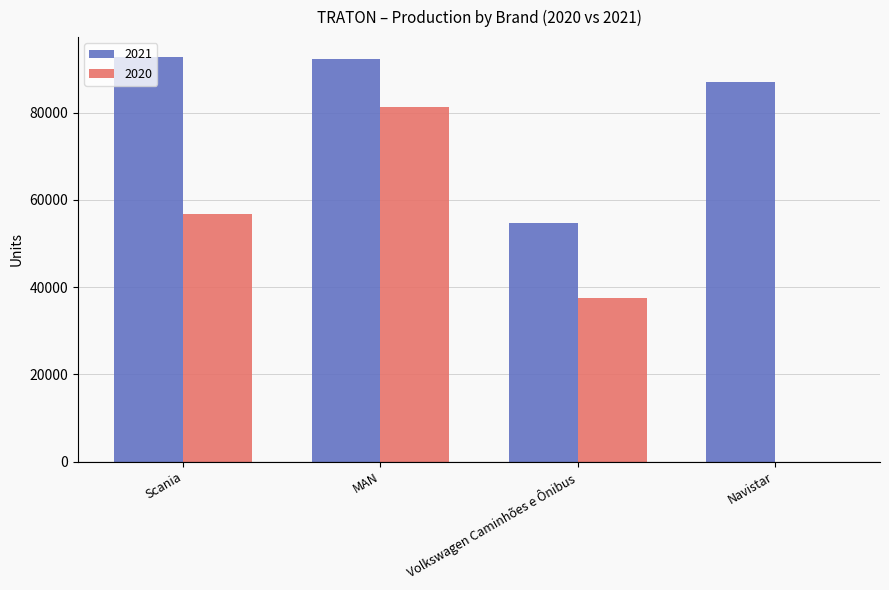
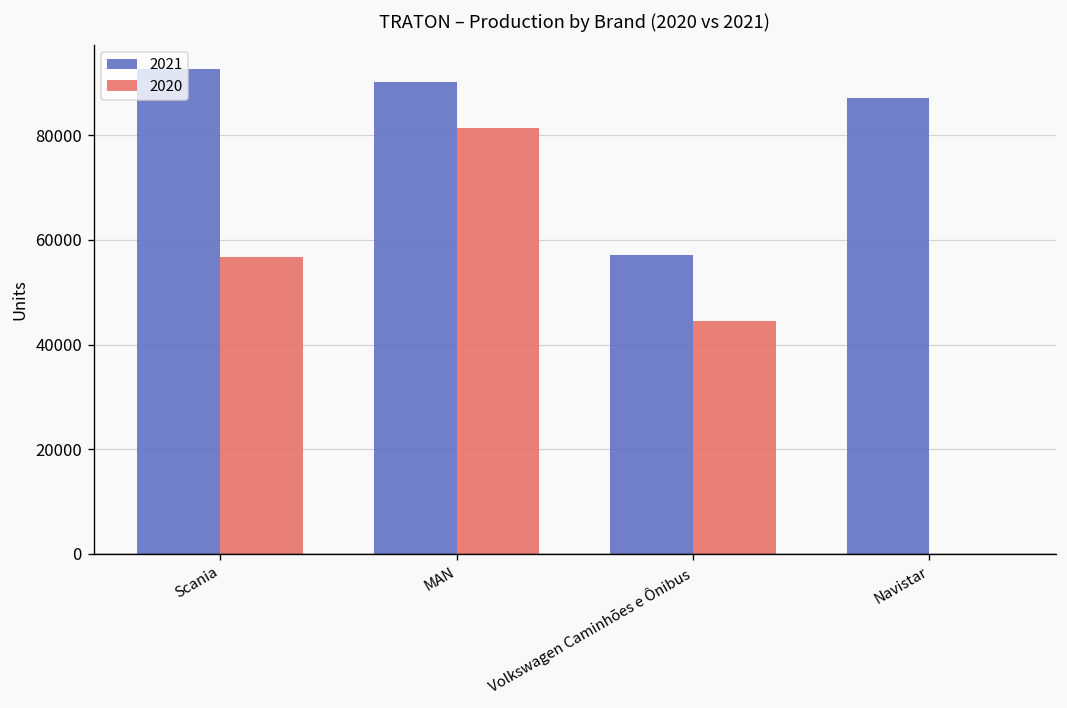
2021, MAN: 92000 -> 90000
2021, Volkswagen Caminhões e Ônibus: 55000 -> 57000
2020, Volkswagen Caminhões e Ônibus: 37000 -> 44000
